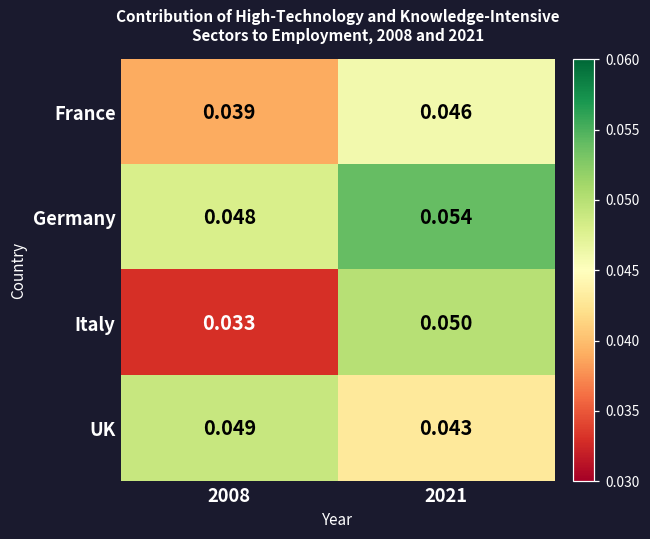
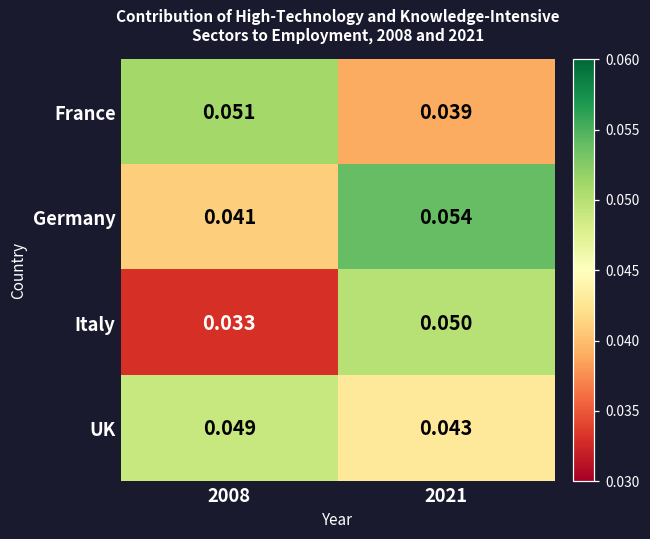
France, 2008: 0.039 -> 0.051
France, 2021: 0.046 -> 0.039
Germany, 2008: 0.048 -> 0.041
